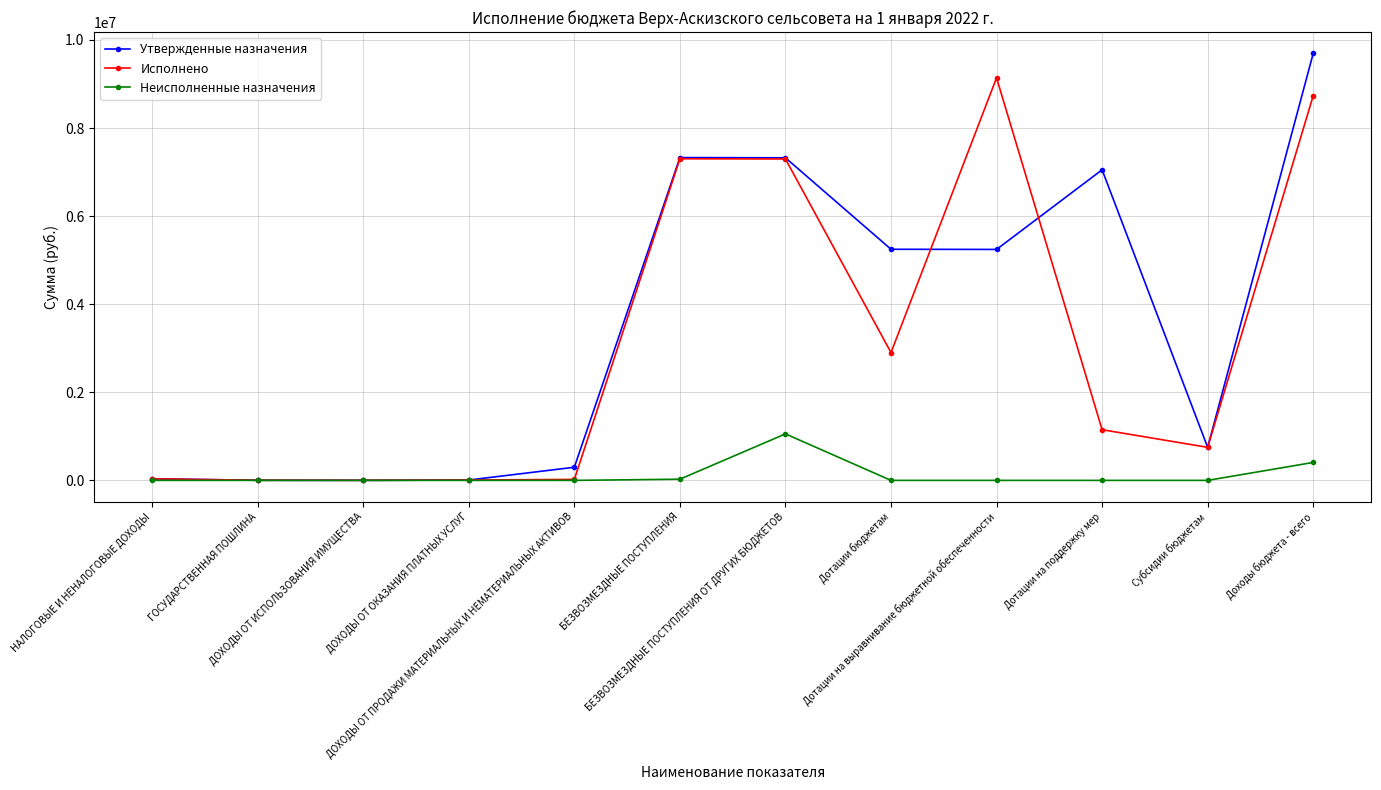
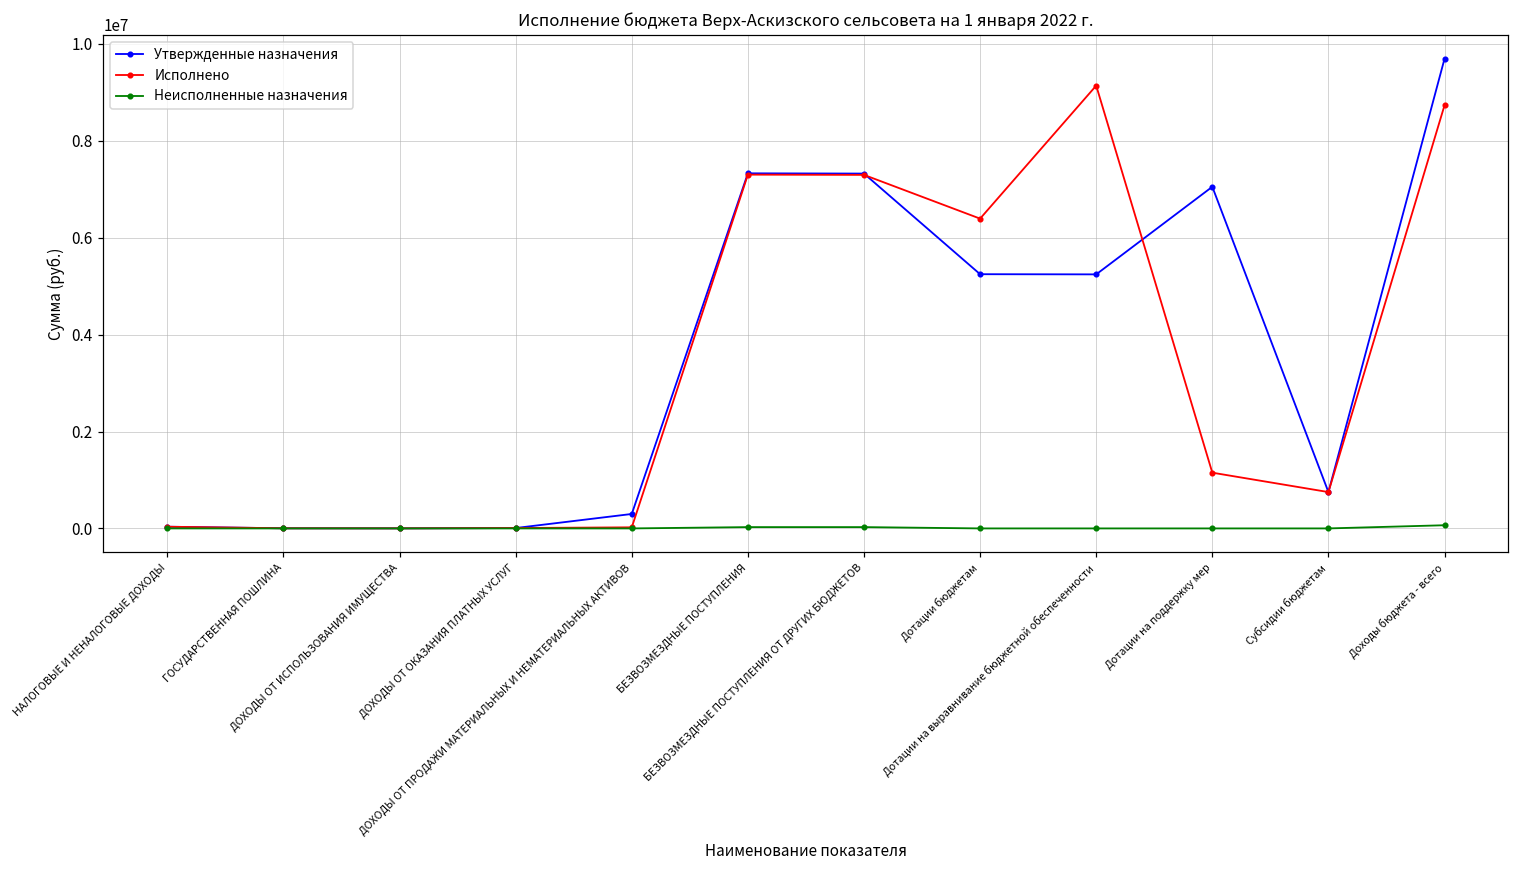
Неисполненные назначения, БЕЗВОЗМЕЗДНЫЕ ПОСТУПЛЕНИЯ ОТ ДРУГИХ БЮДЖЕТОВ: 1100000 -> 0
Исполнено, Дотации бюджетам: 2900000 -> 6400000
Неисполненные назначения, Доходы бюджета - всего: 400000 -> 100000
